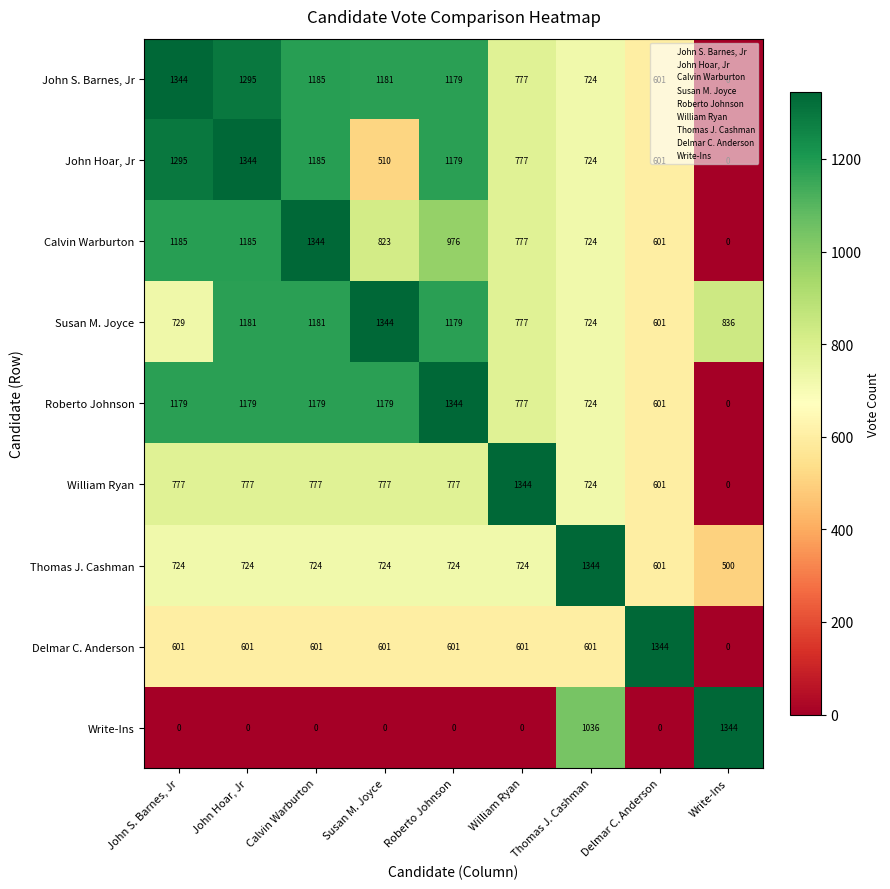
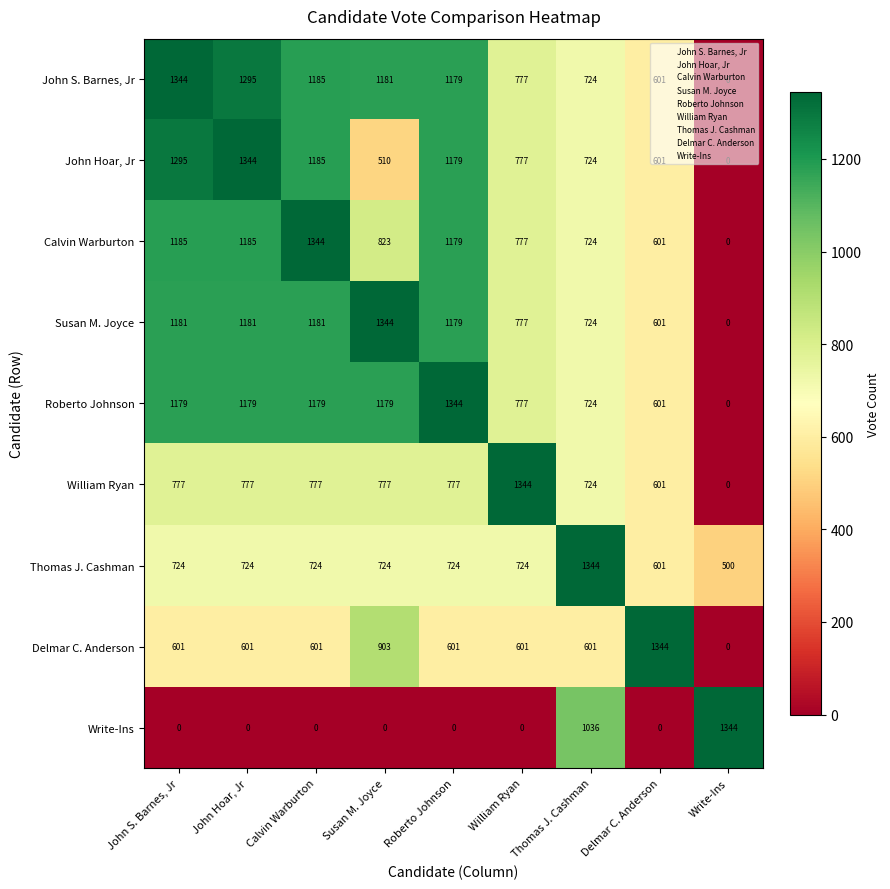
Calvin Warburton, Roberto Johnson: 976 -> 1179
Susan M. Joyce, John S. Barnes, Jr: 729 -> 1181
Susan M. Joyce, Write-Ins: 836 -> 0
Delmar C. Anderson, Susan M. Joyce: 601 -> 903
